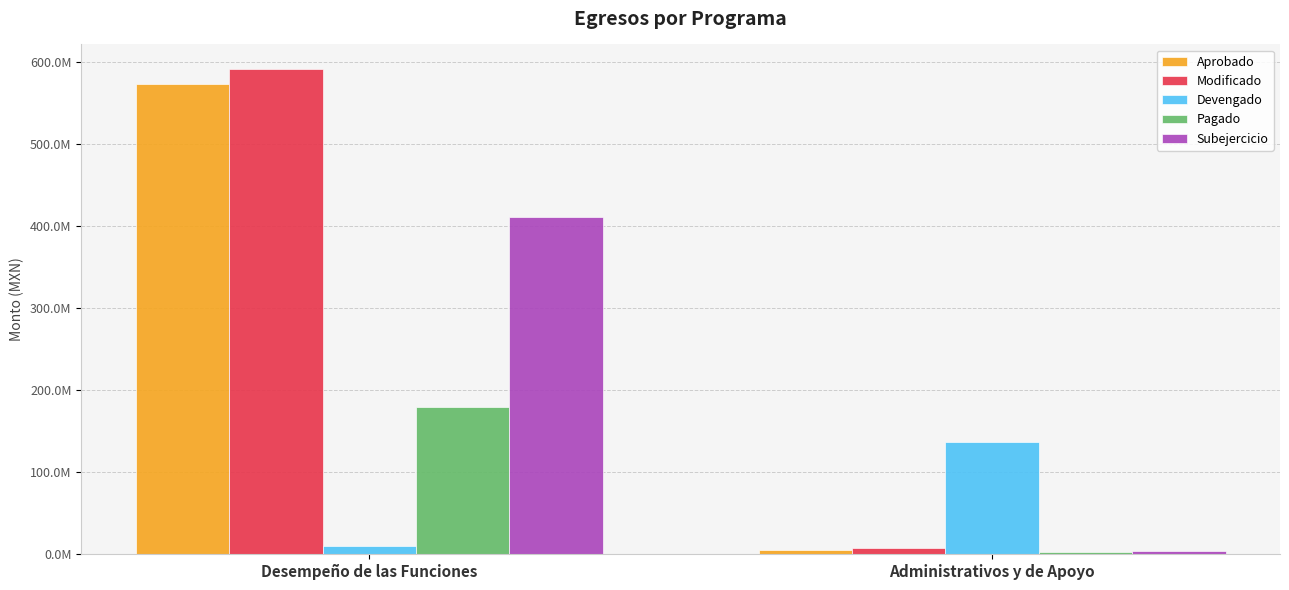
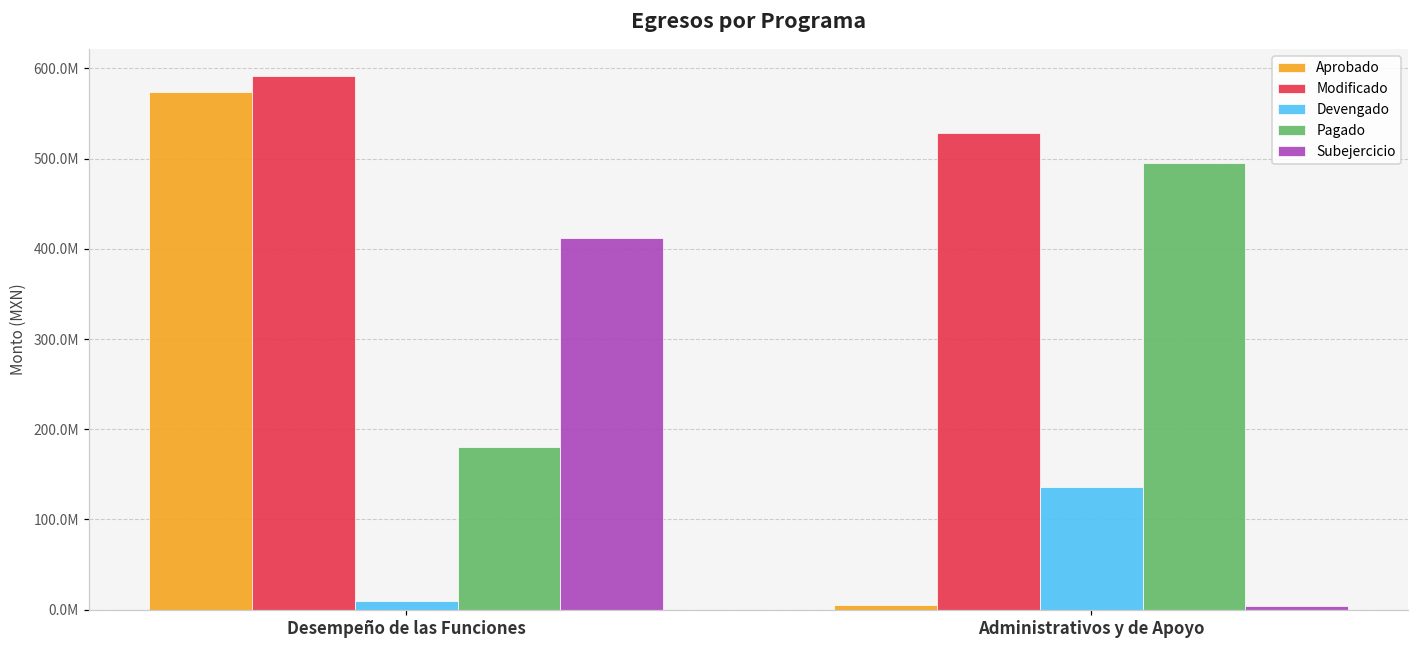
Modificado, Administrativos y de Apoyo: 10000000 -> 530000000
Pagado, Administrativos y de Apoyo: 0 -> 500000000
